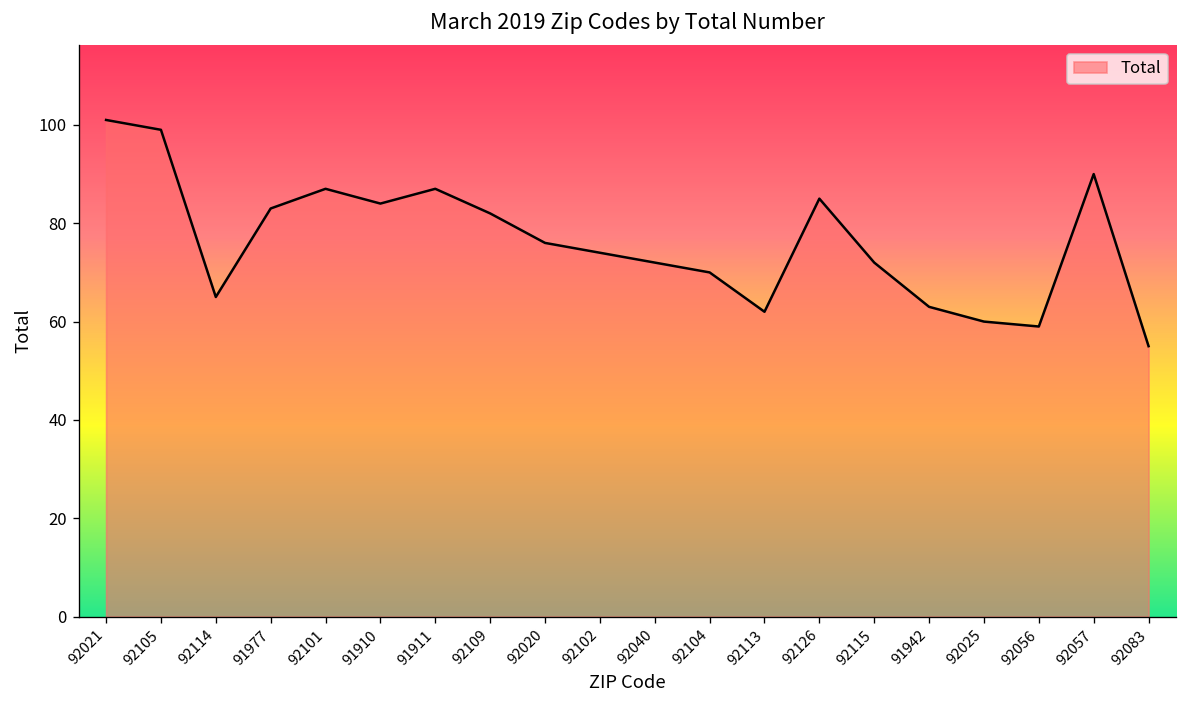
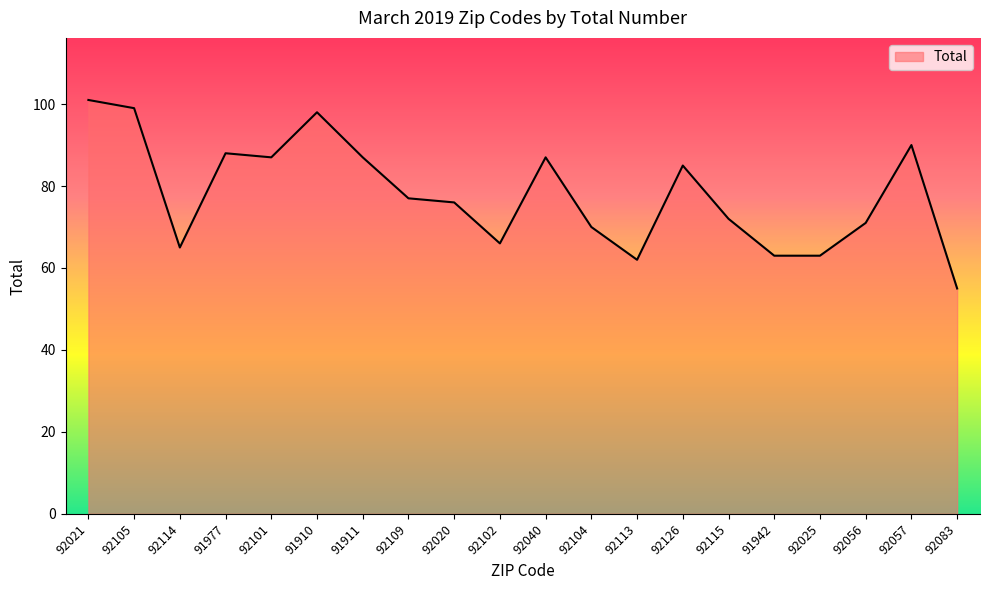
91977: 83 -> 88
91910: 84 -> 98
92109: 82 -> 77
92102: 74 -> 66
92040: 72 -> 87
92025: 60 -> 63
92056: 59 -> 71
